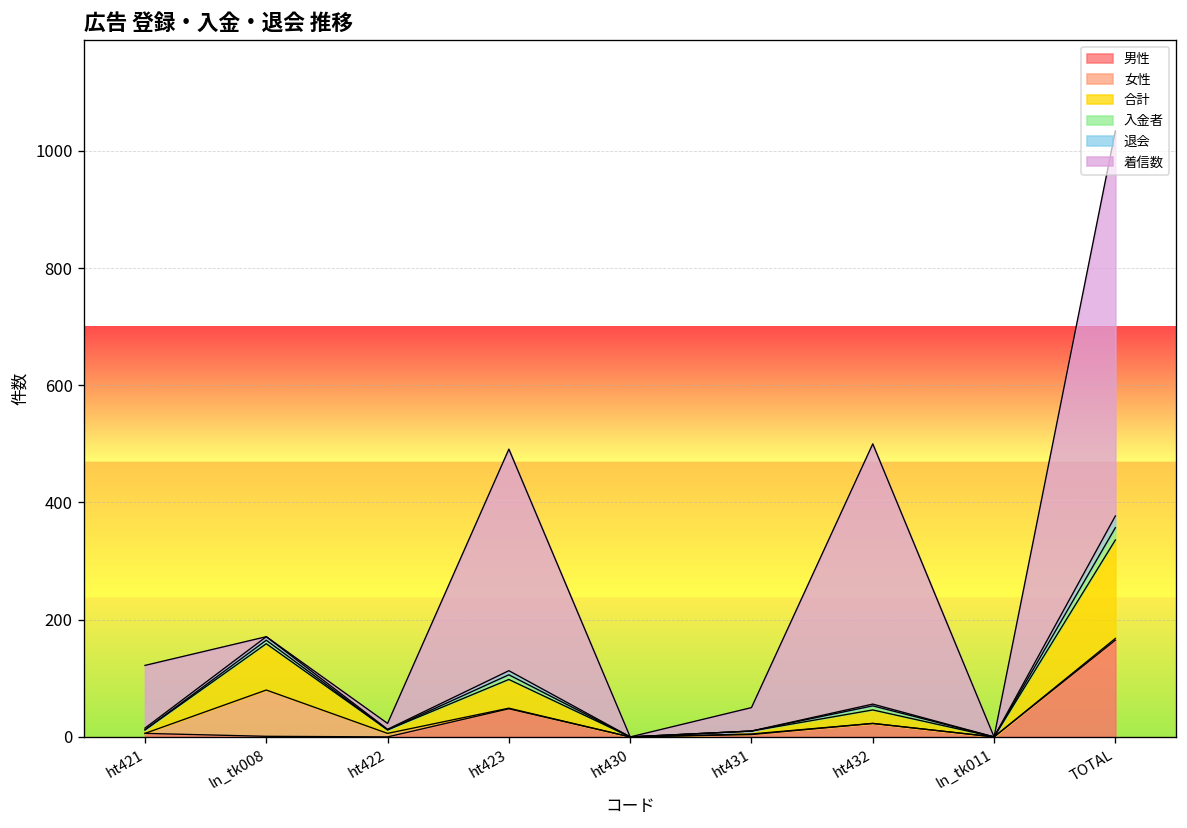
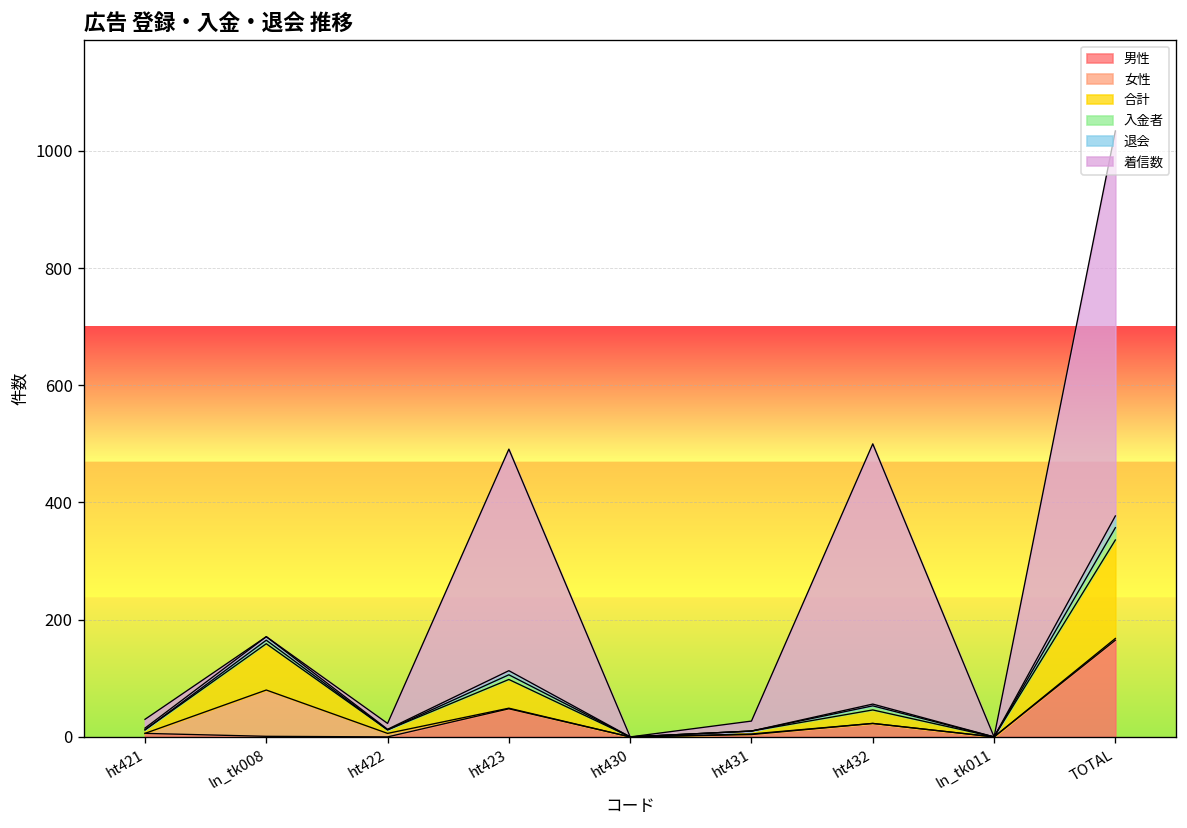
着信数, ht421: 110 -> 20
着信数, ht431: 40 -> 20
